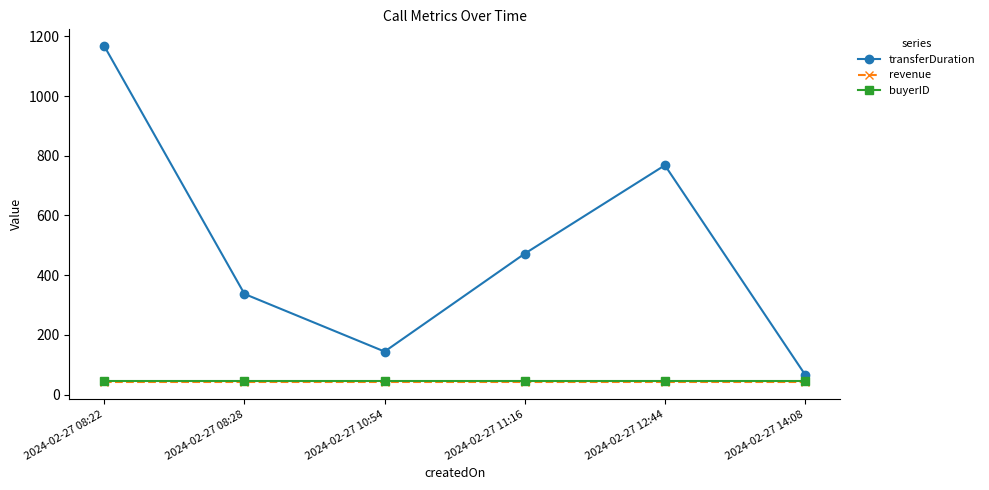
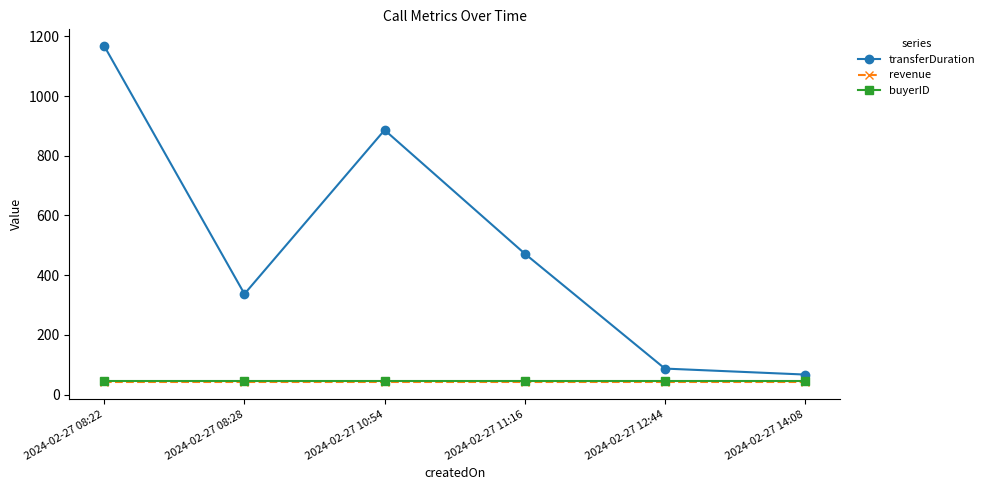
transferDuration, 2024-02-27 10:54: 140 -> 890
transferDuration, 2024-02-27 12:44: 770 -> 90
